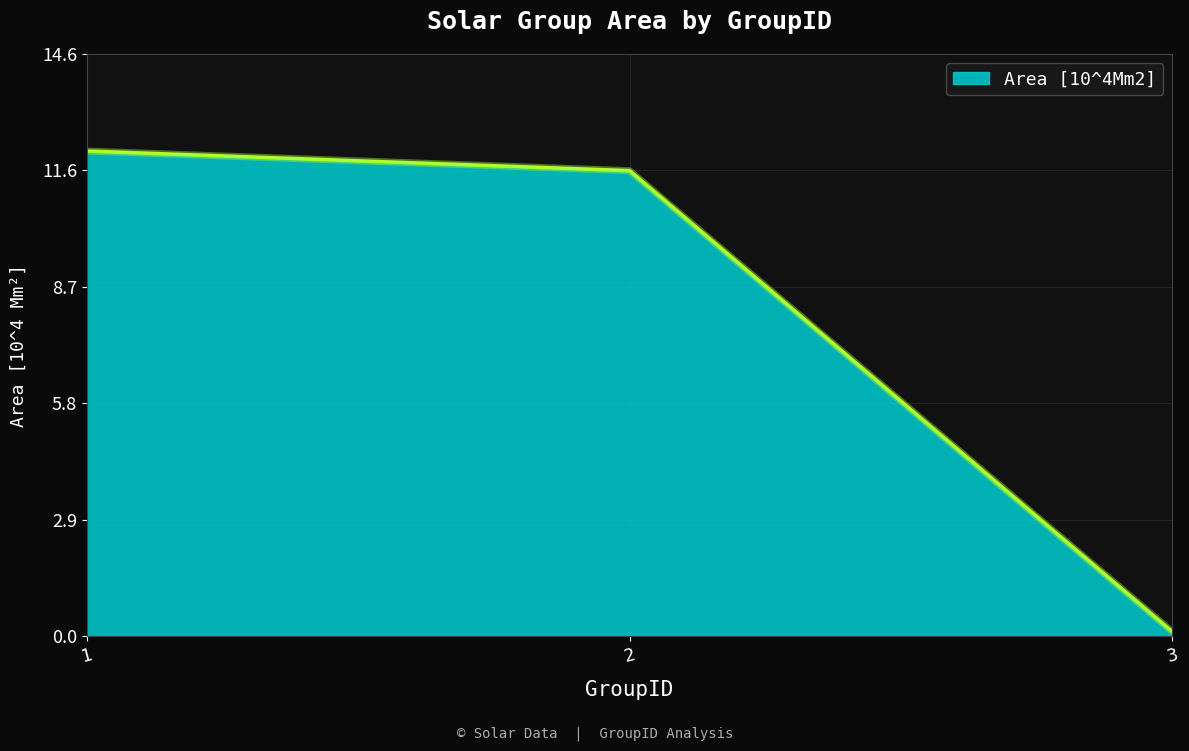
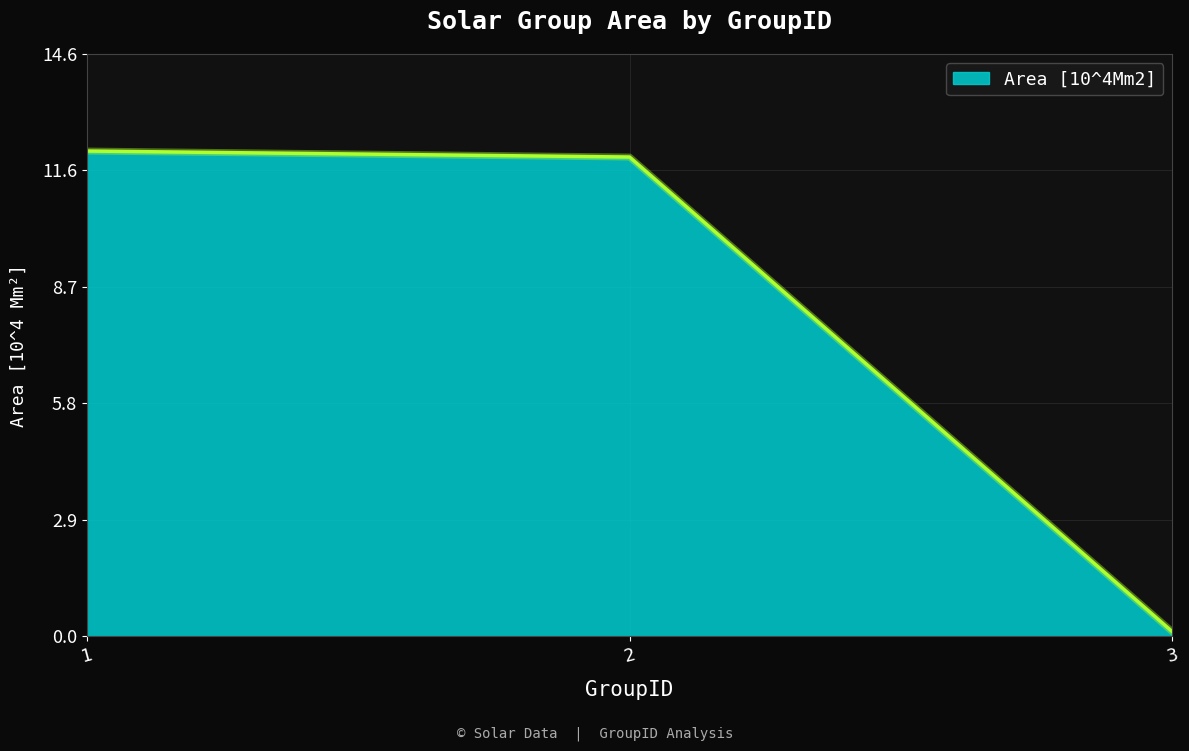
2: 11.6 -> 12.0
